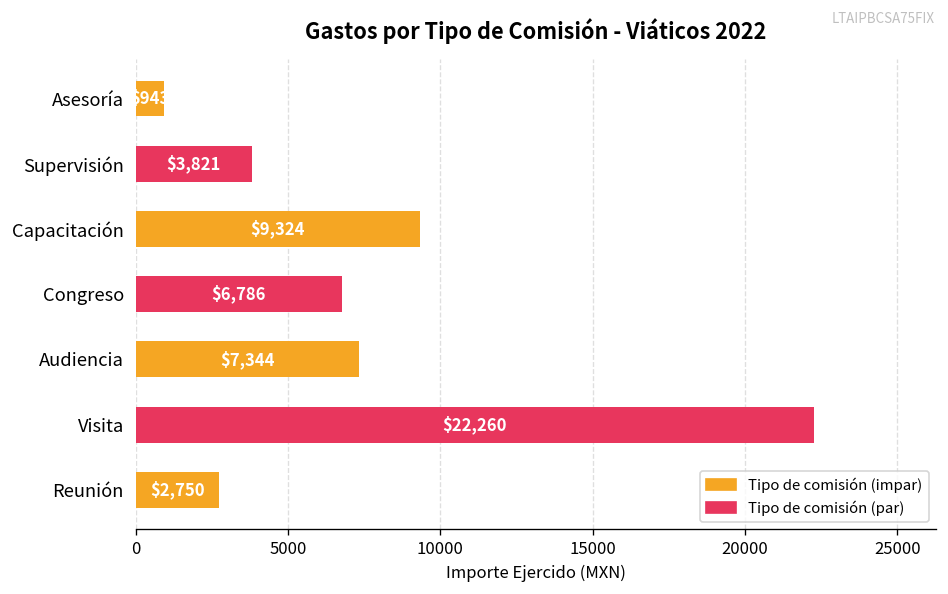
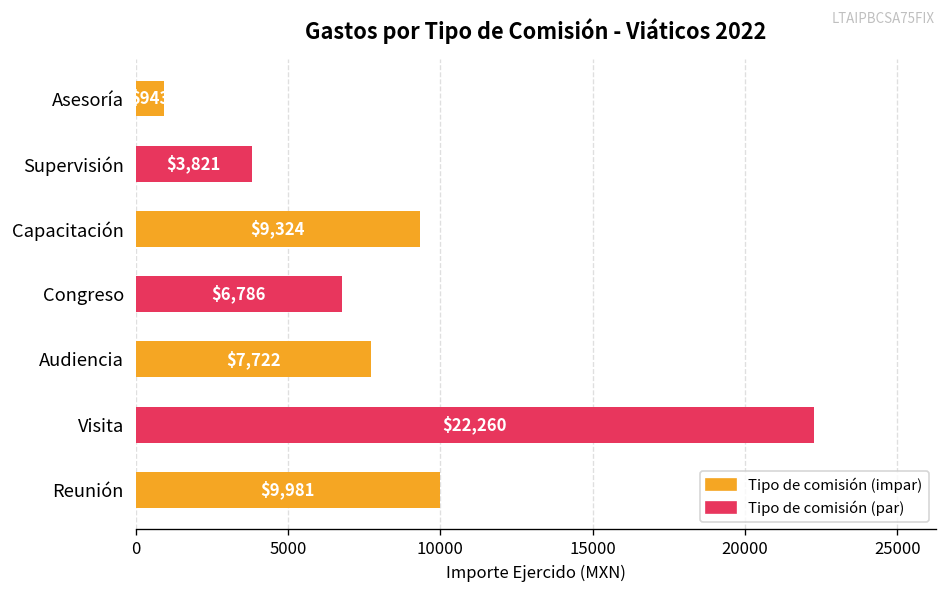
Audiencia: $7,344 -> $7,722
Reunión: $2,750 -> $9,981
